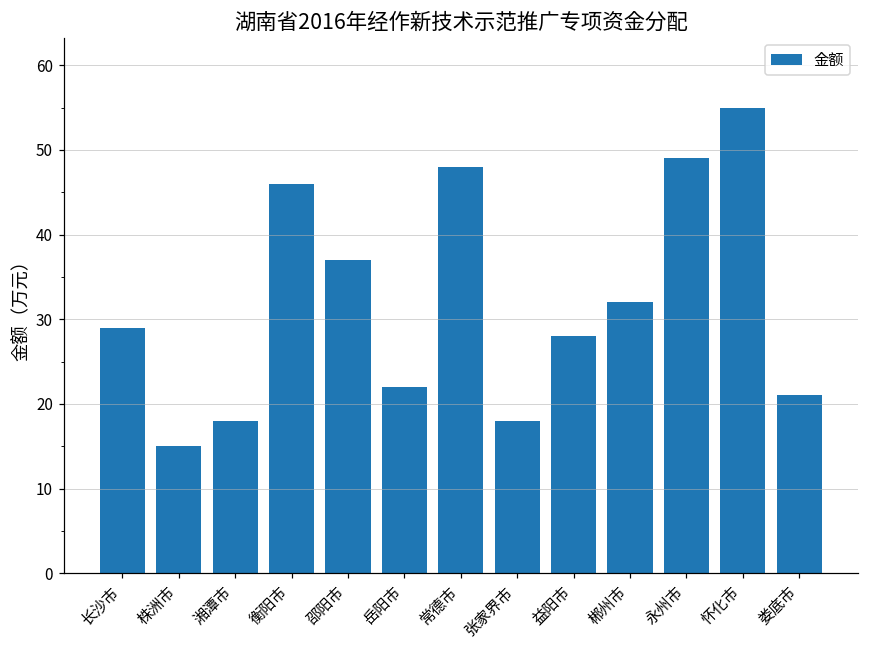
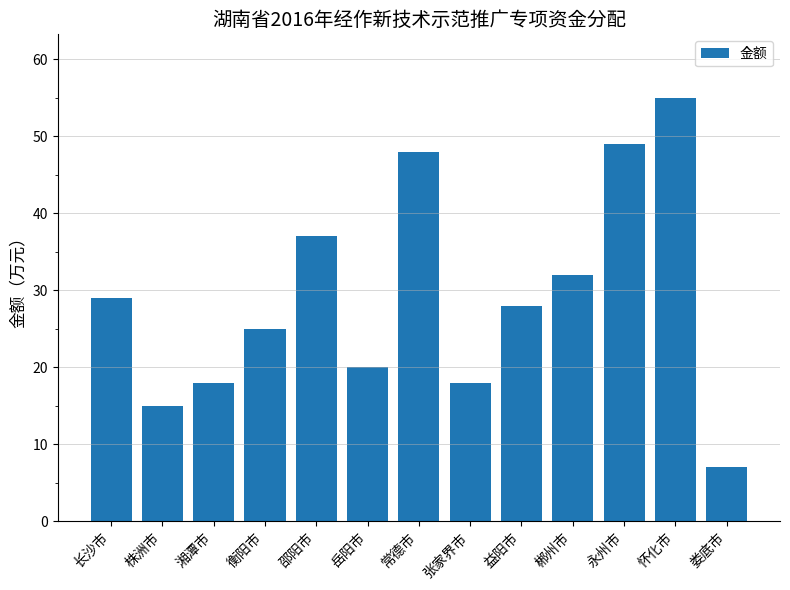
衡阳市: 46 -> 25
岳阳市: 22 -> 20
娄底市: 21 -> 7
